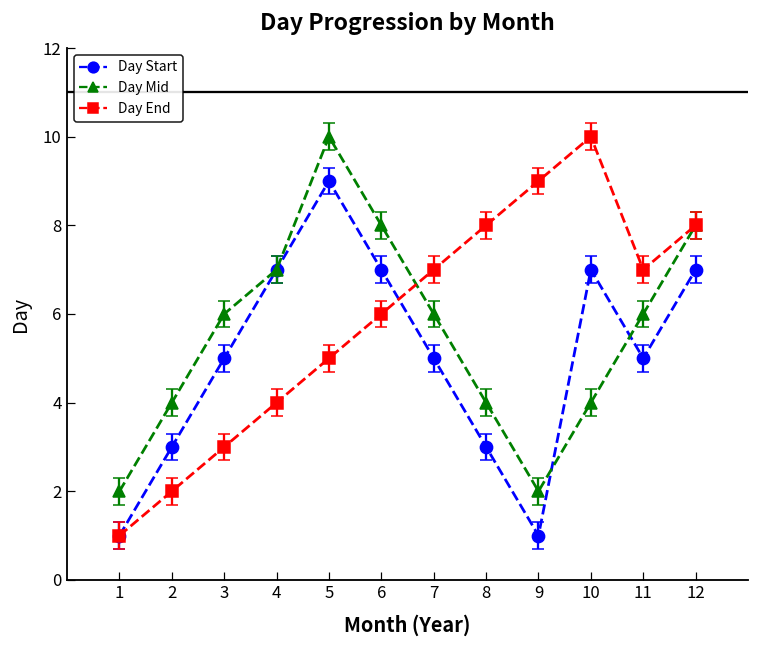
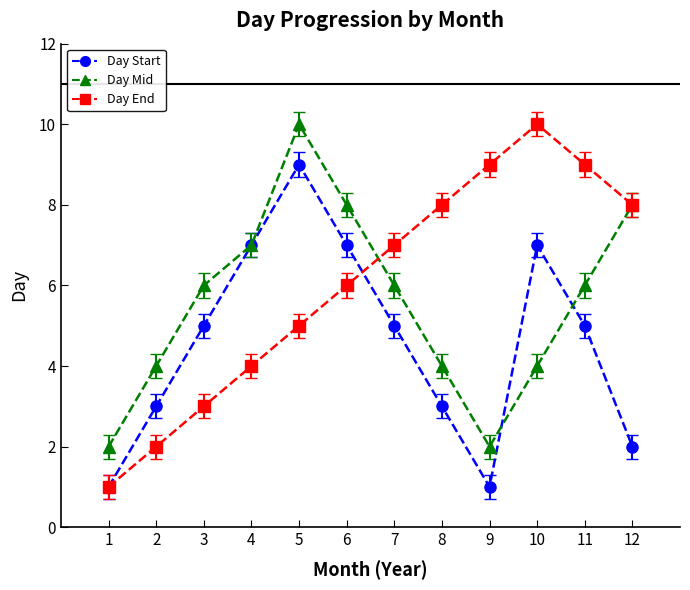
Day End, 11: 7 -> 9
Day Start, 12: 7 -> 2
